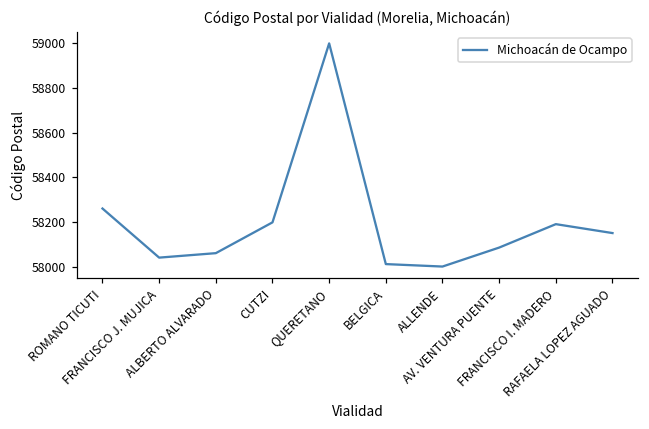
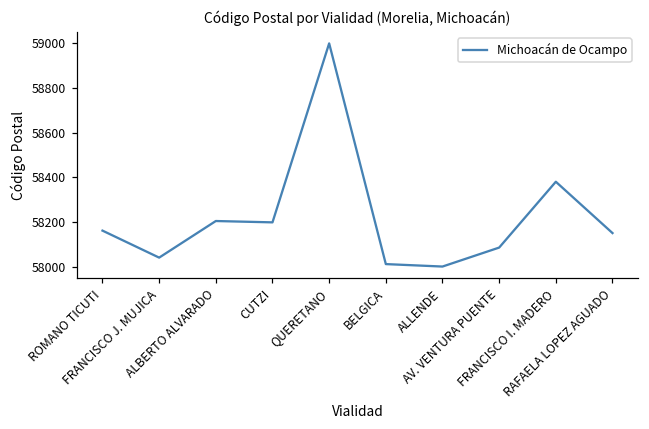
ROMANO TICUTI: 58260 -> 58160
ALBERTO ALVARADO: 58060 -> 58200
FRANCISCO I. MADERO: 58190 -> 58380
